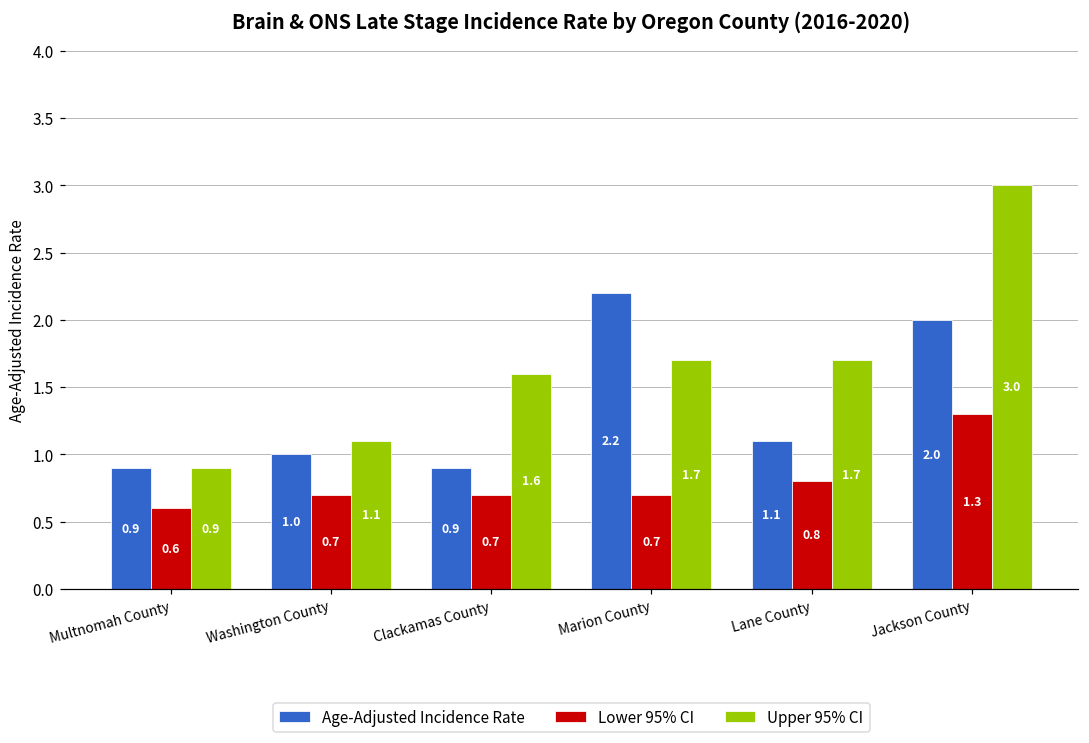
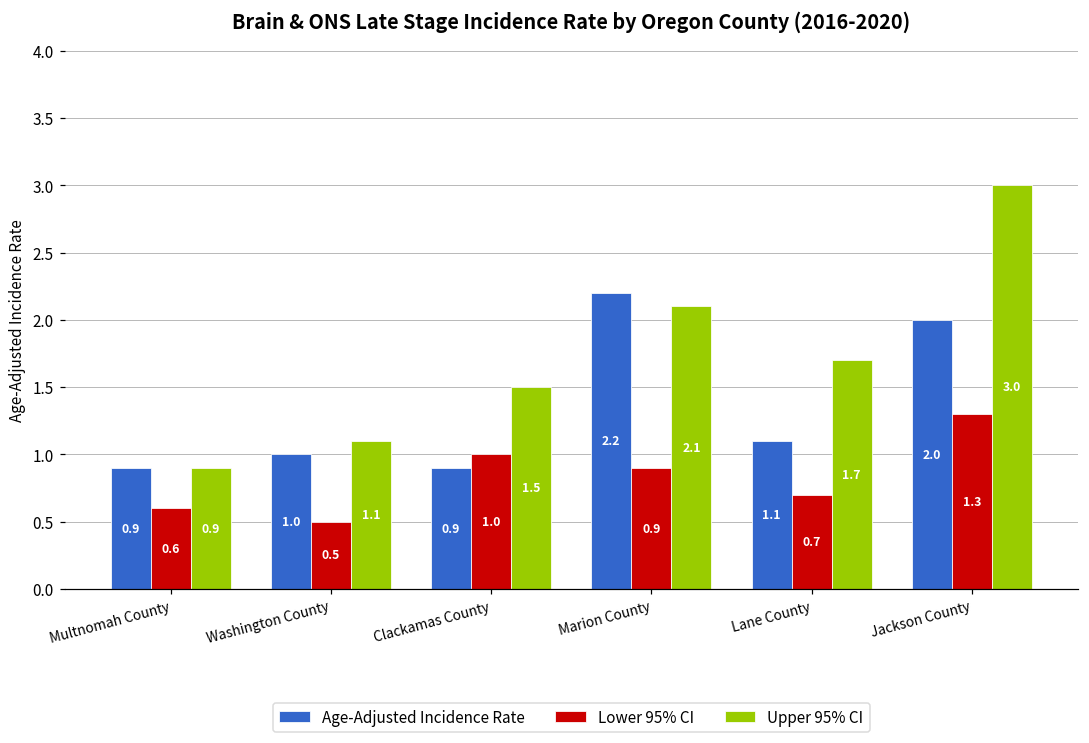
Lower 95% CI, Washington County: 0.7 -> 0.5
Lower 95% CI, Clackamas County: 0.7 -> 1.0
Upper 95% CI, Clackamas County: 1.6 -> 1.5
Lower 95% CI, Marion County: 0.7 -> 0.9
Upper 95% CI, Marion County: 1.7 -> 2.1
Lower 95% CI, Lane County: 0.8 -> 0.7
